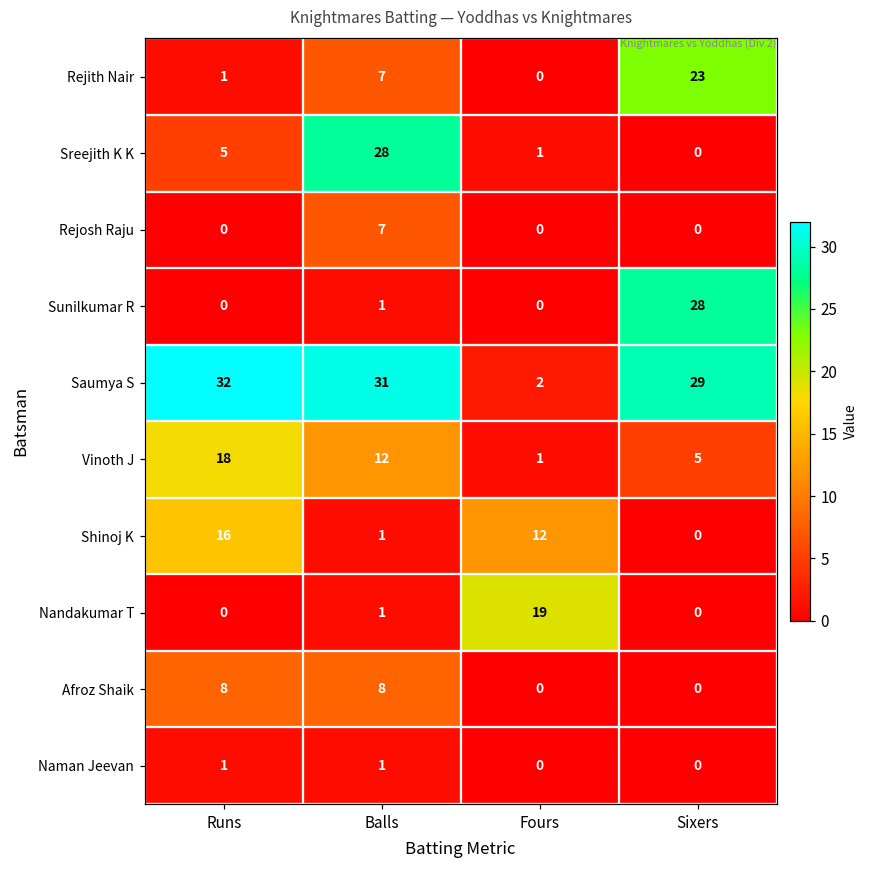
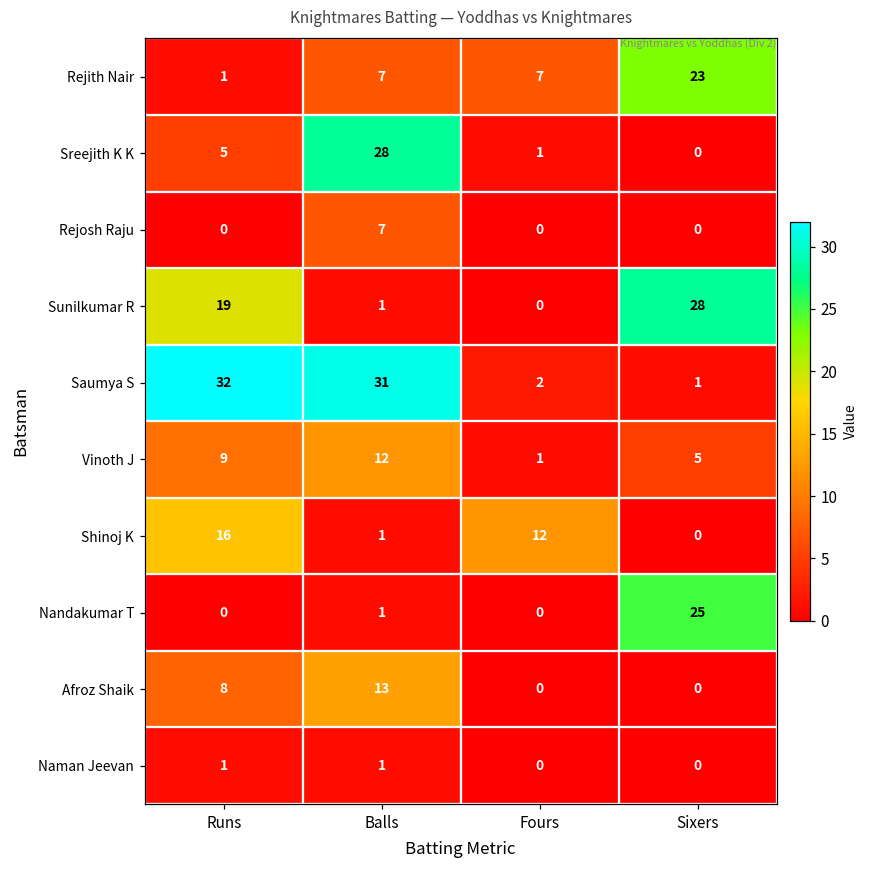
Rejith Nair, Fours: 0 -> 7
Sunilkumar R, Runs: 0 -> 19
Saumya S, Sixers: 29 -> 1
Vinoth J, Runs: 18 -> 9
Nandakumar T, Fours: 19 -> 0
Nandakumar T, Sixers: 0 -> 25
Afroz Shaik, Balls: 8 -> 13
